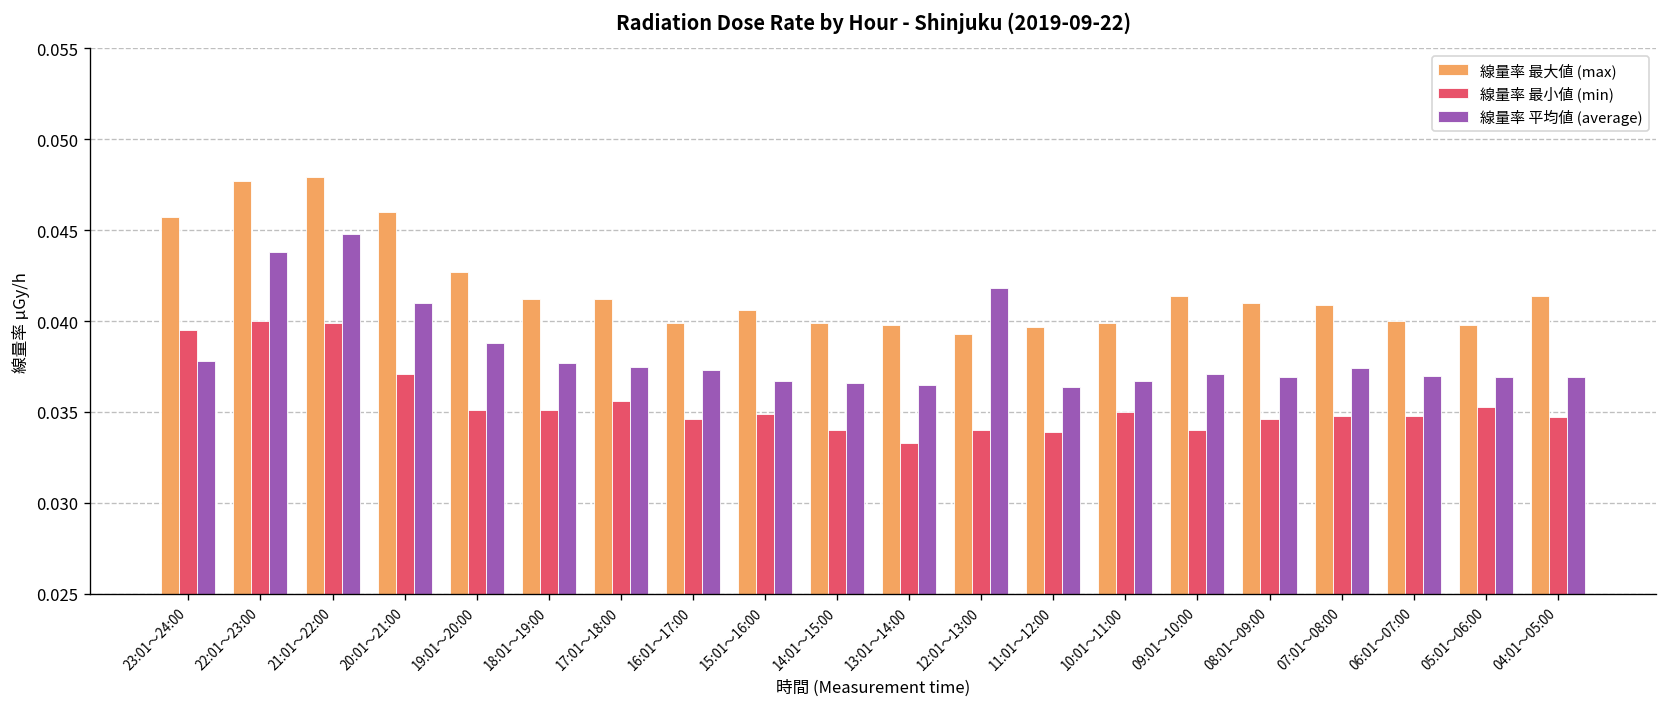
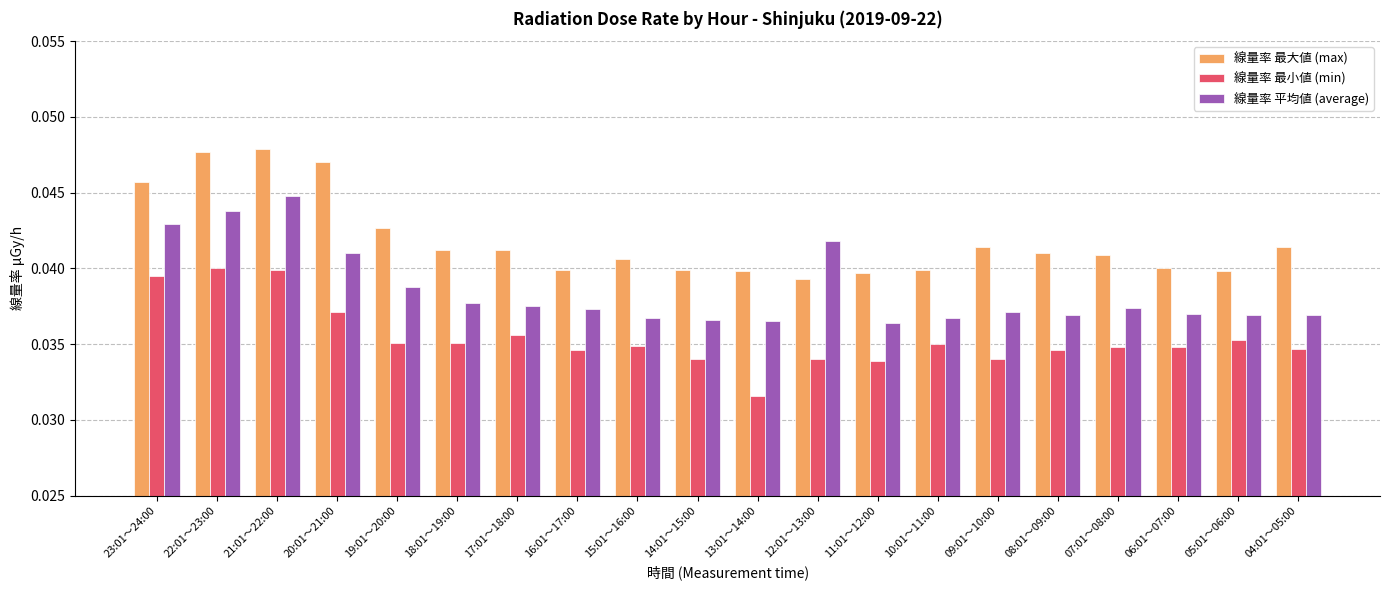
線量率 平均値 (average), 23:01～24:00: 0.0378 -> 0.0429
線量率 最大値 (max), 20:01～21:00: 0.046 -> 0.047
線量率 最小値 (min), 13:01～14:00: 0.0333 -> 0.0316
